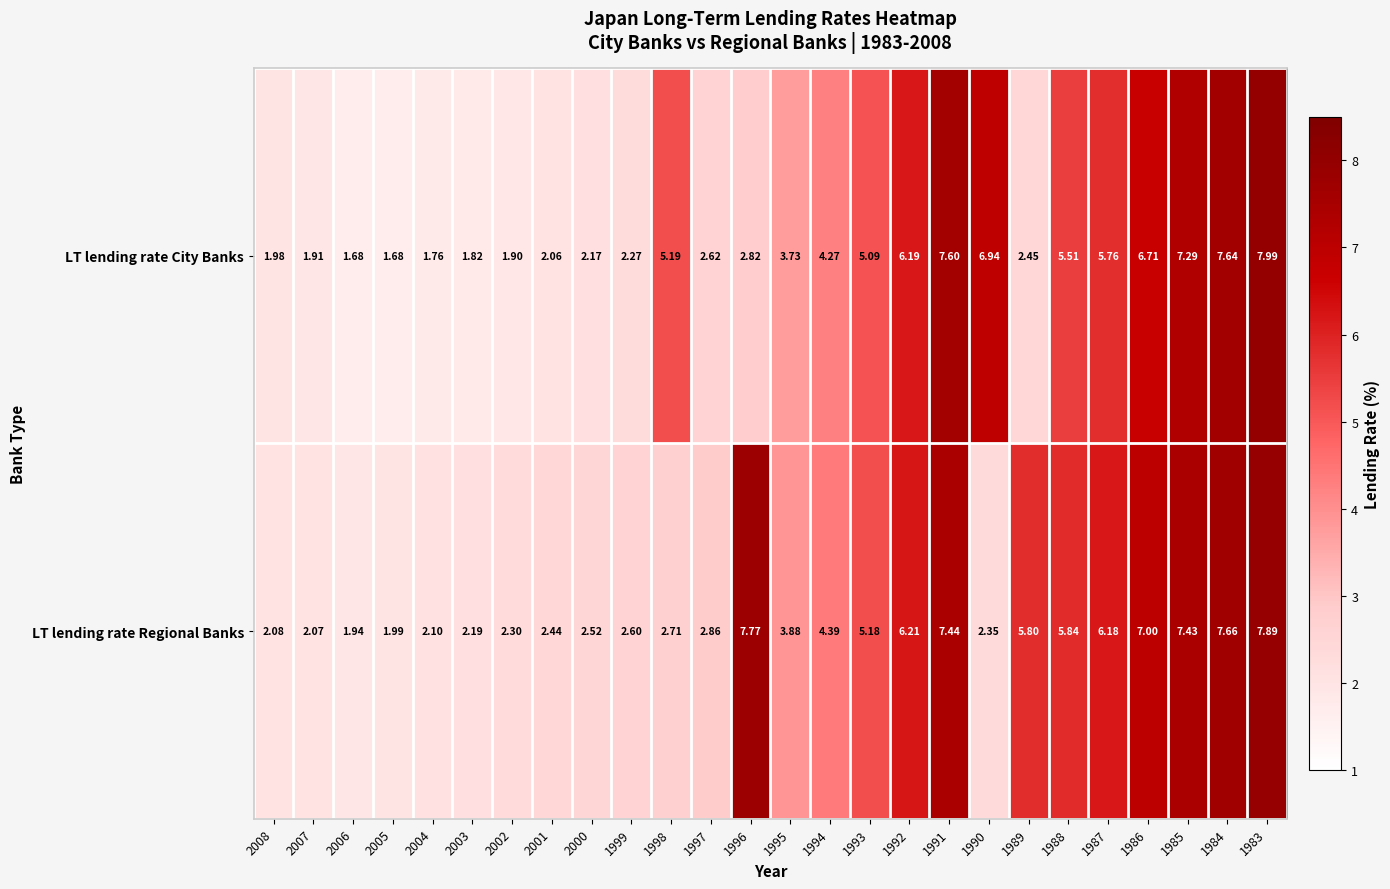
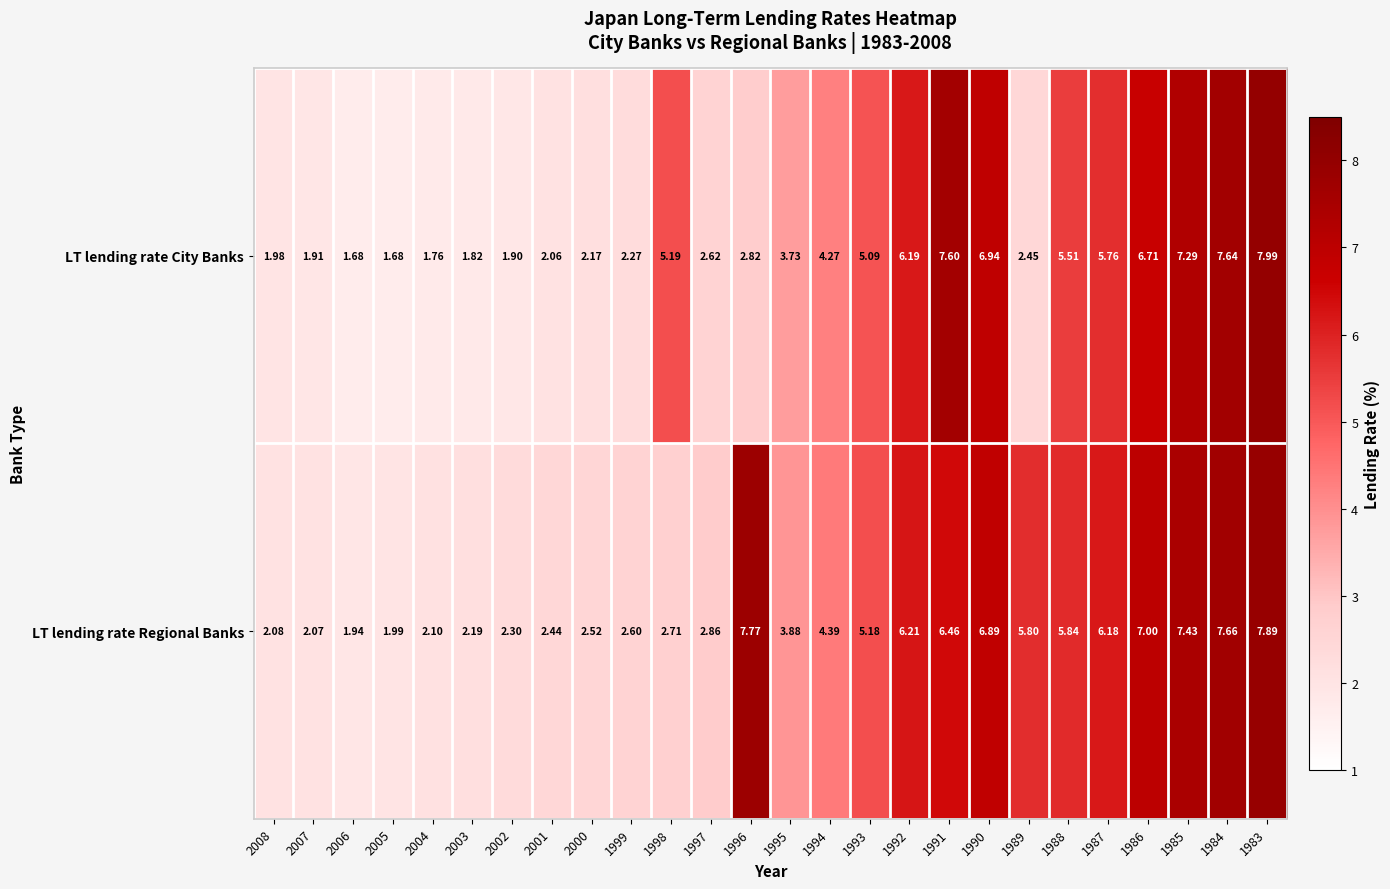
LT lending rate Regional Banks, 1991: 7.44 -> 6.46
LT lending rate Regional Banks, 1990: 2.35 -> 6.89
